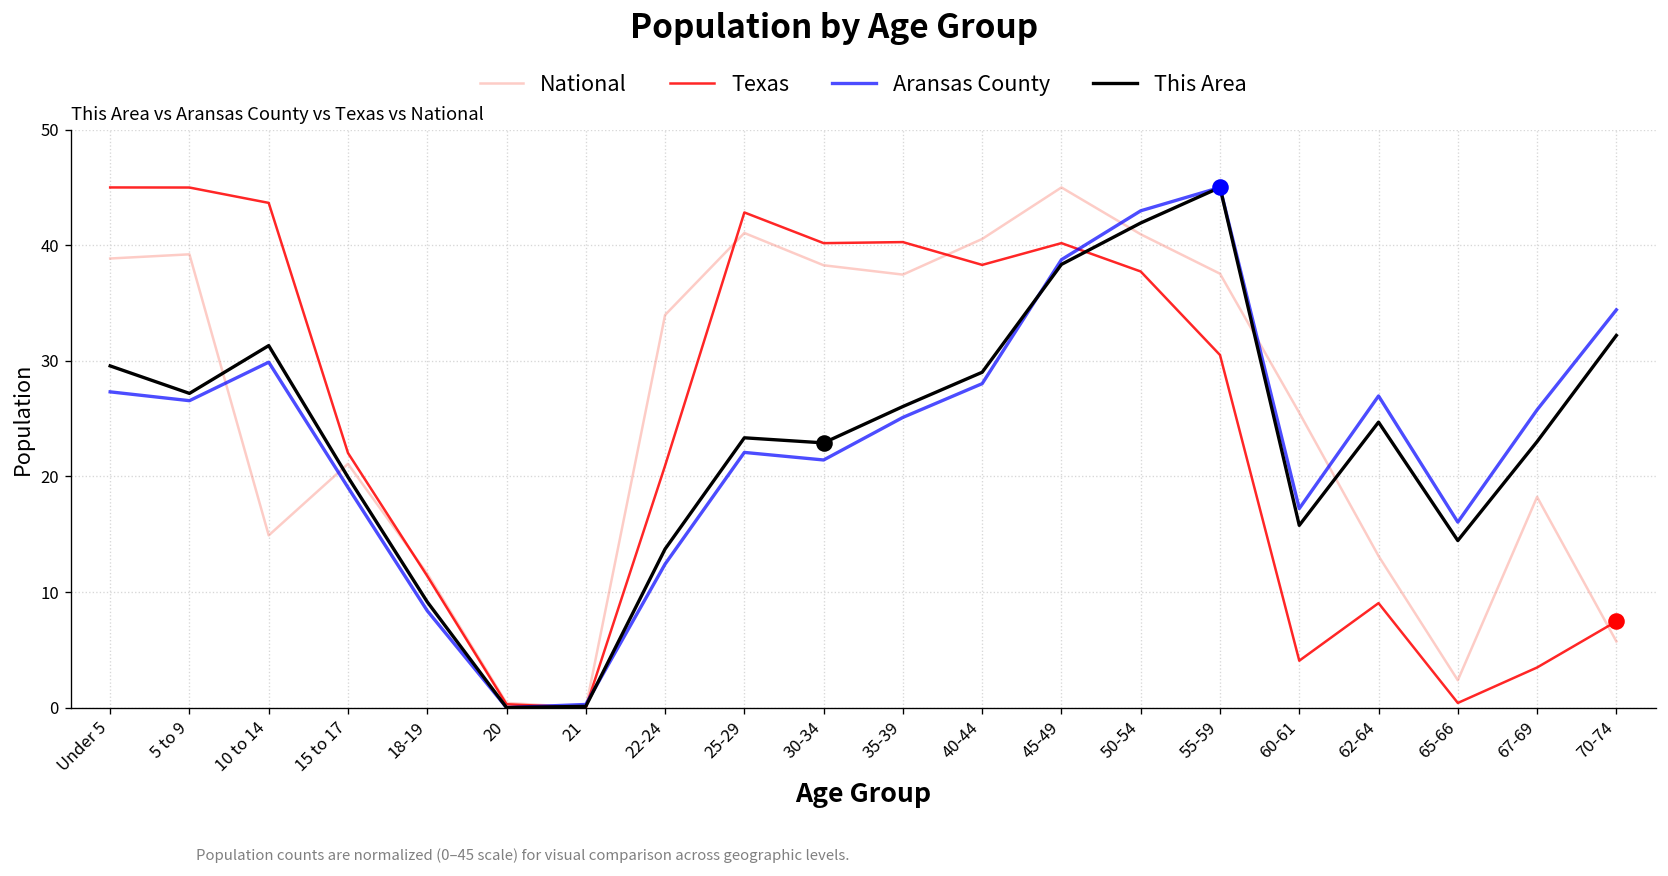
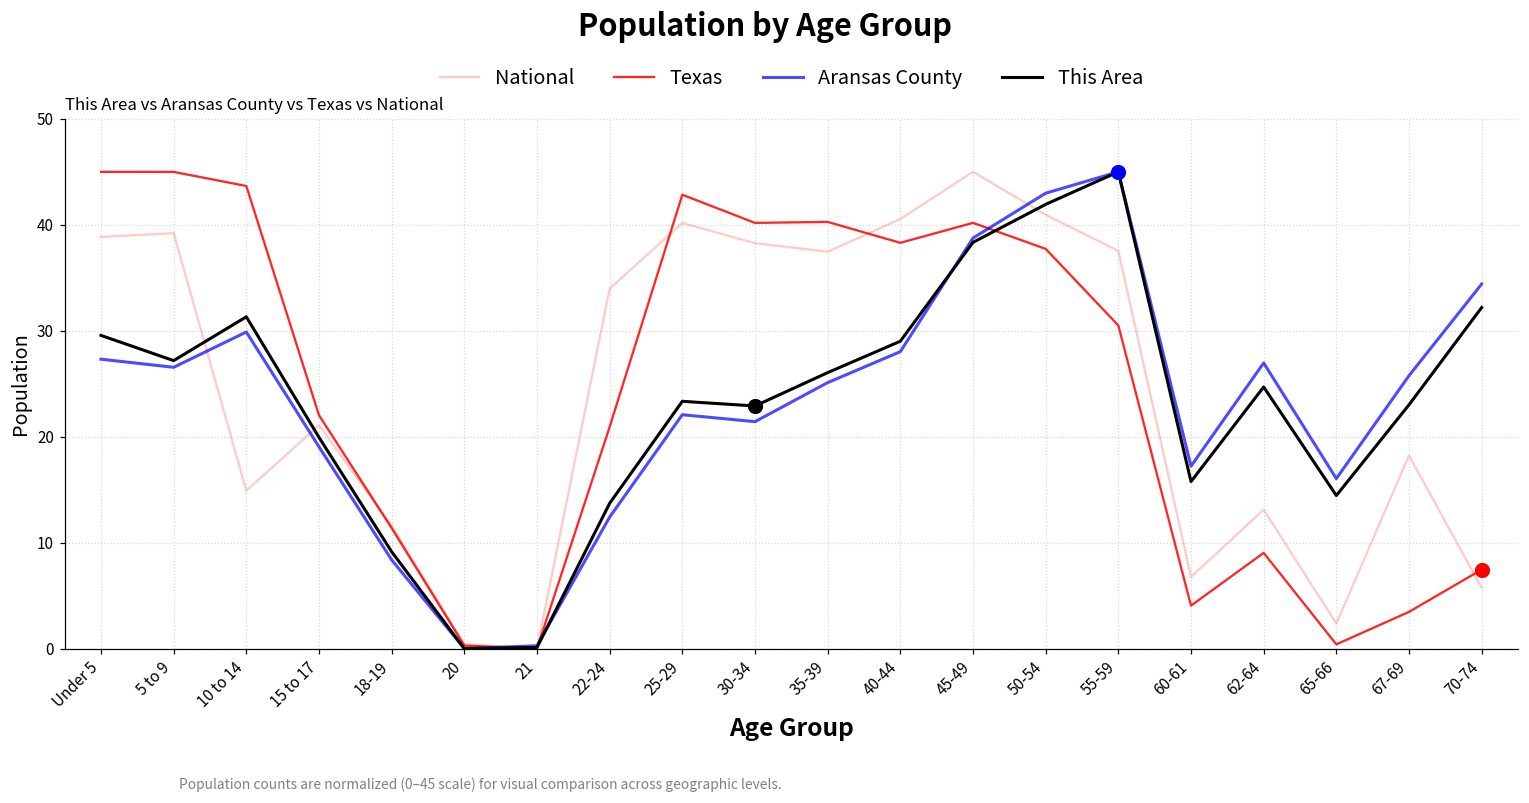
National, 25-29: 41 -> 40
National, 60-61: 26 -> 7
